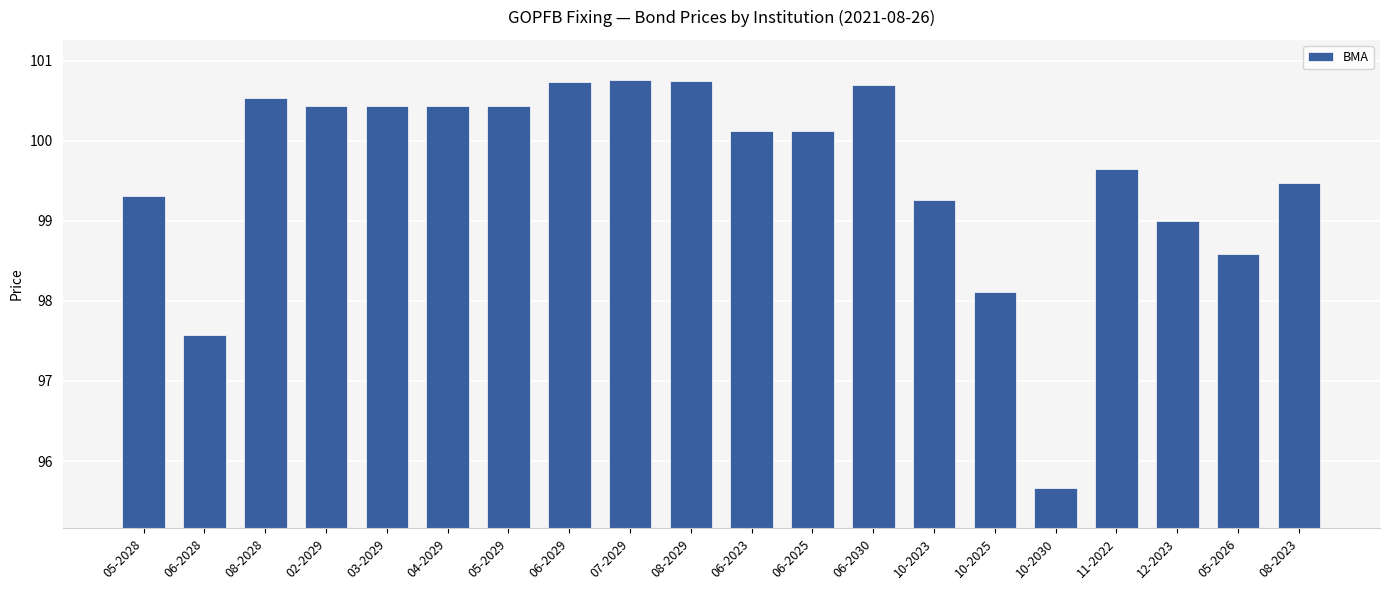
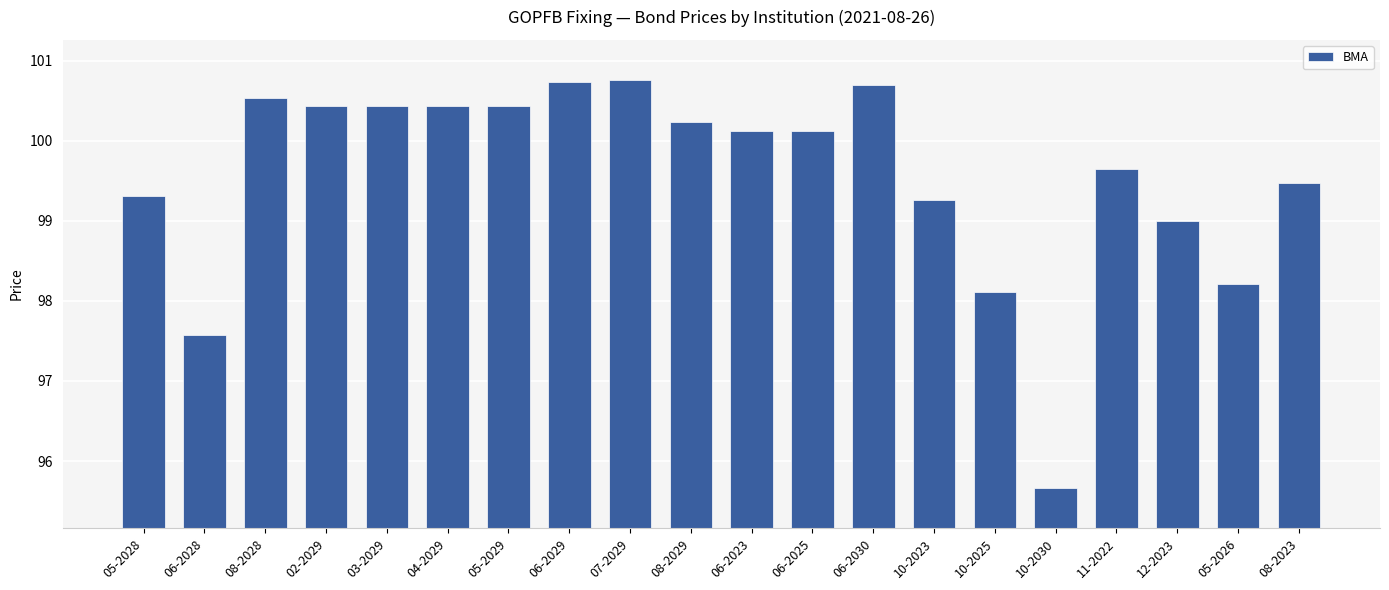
08-2029: 100.8 -> 100.2
05-2026: 98.6 -> 98.2
